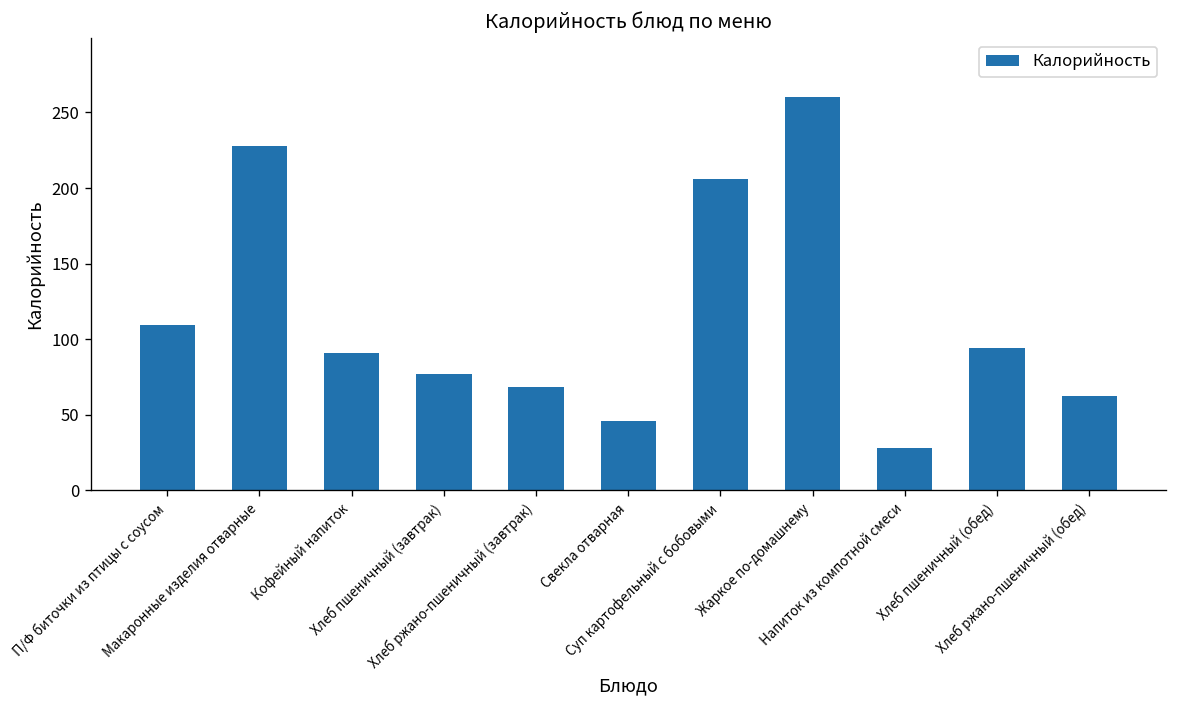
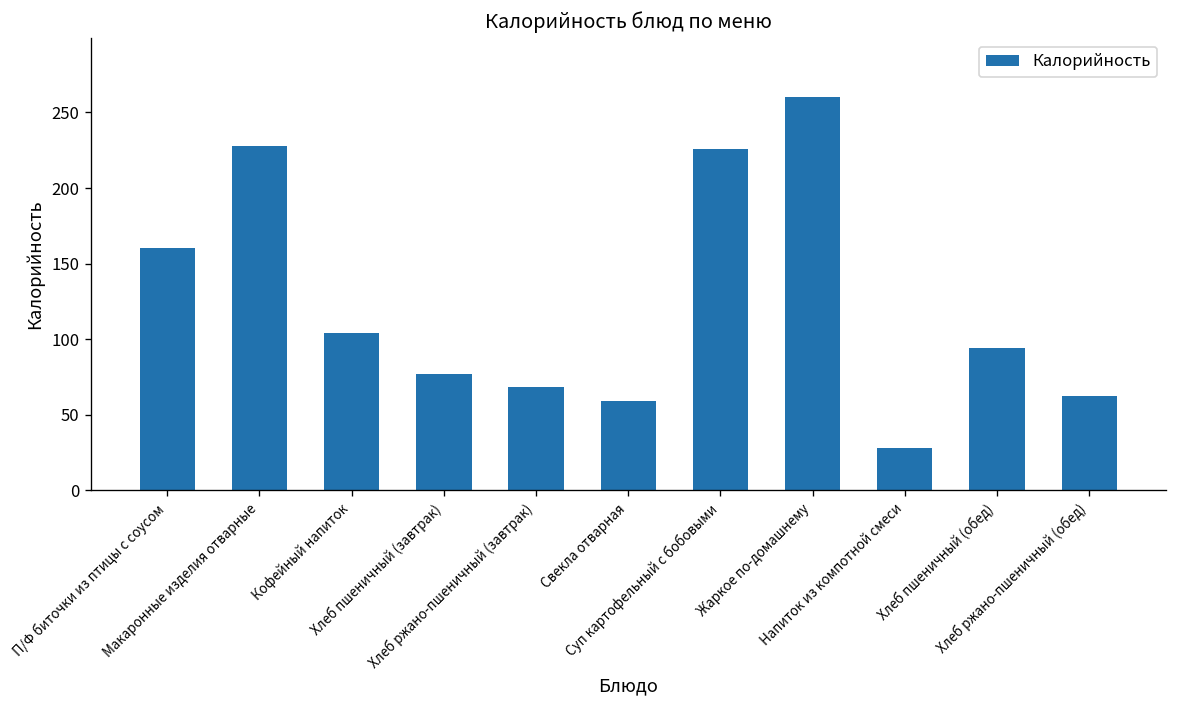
П/Ф биточки из птицы с соусом: 109 -> 160
Кофейный напиток: 91 -> 104
Свекла отварная: 46 -> 59
Суп картофельный с бобовыми: 206 -> 226
